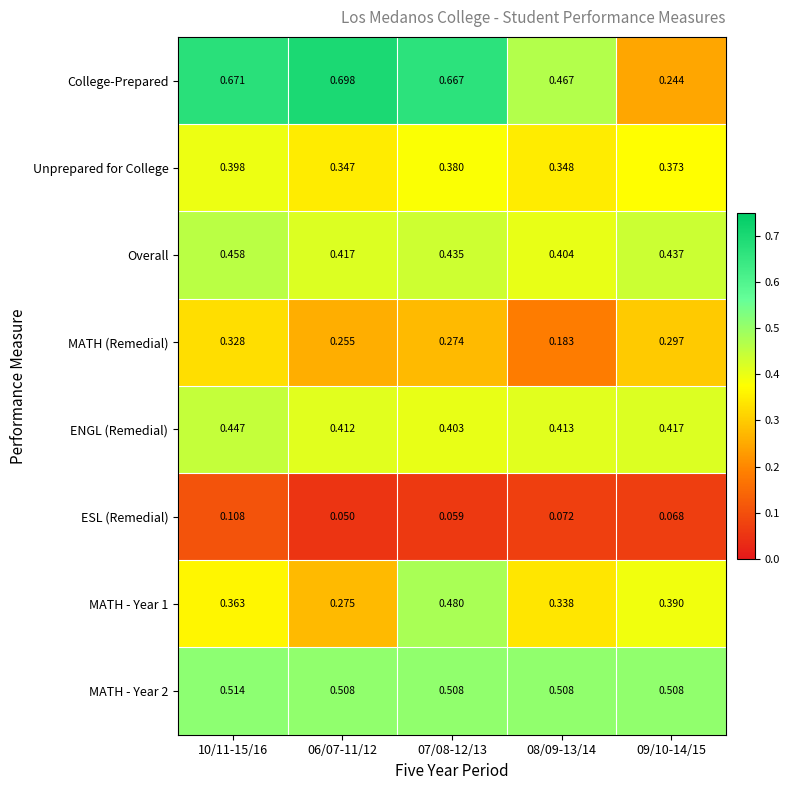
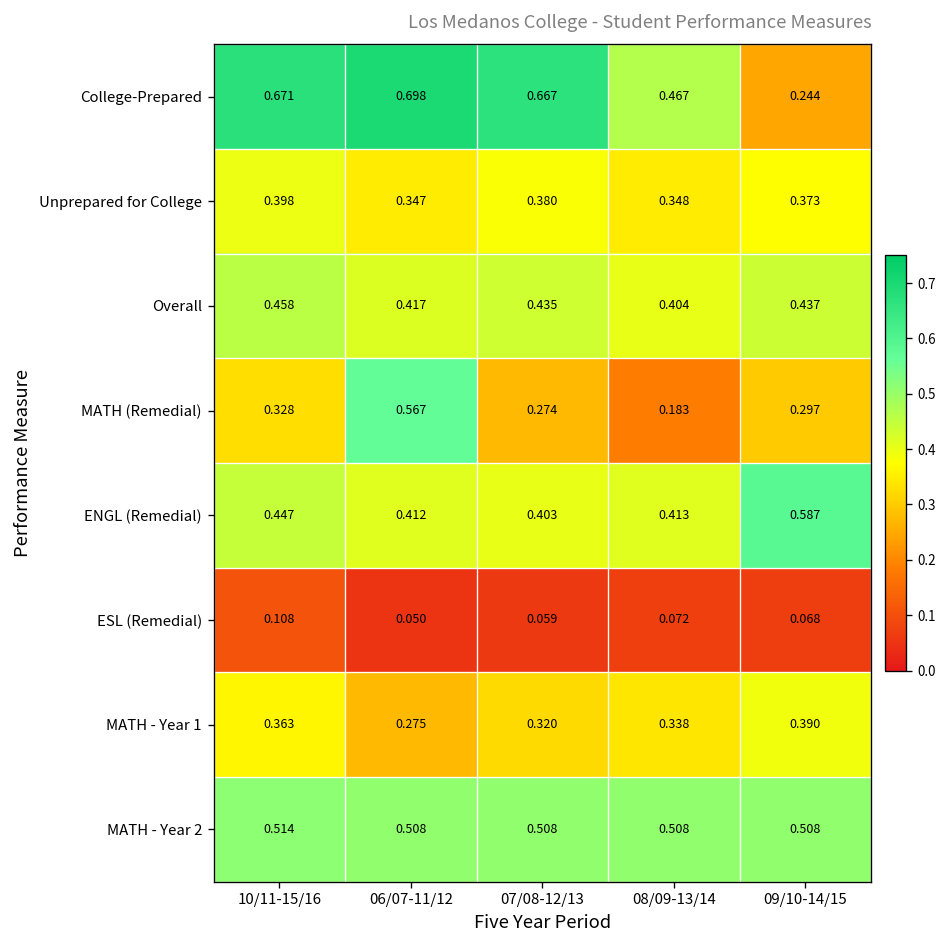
MATH (Remedial), 06/07-11/12: 0.255 -> 0.567
ENGL (Remedial), 09/10-14/15: 0.417 -> 0.587
MATH - Year 1, 07/08-12/13: 0.480 -> 0.320
